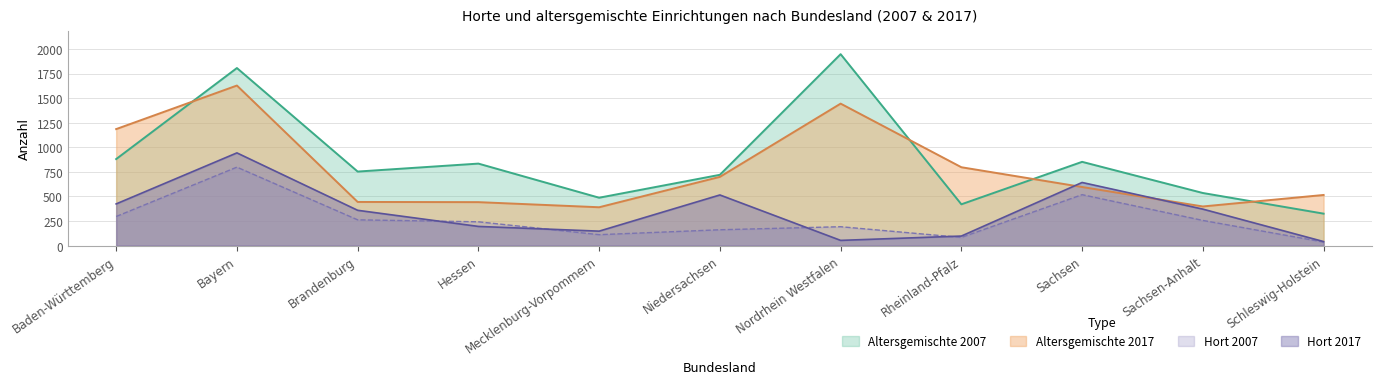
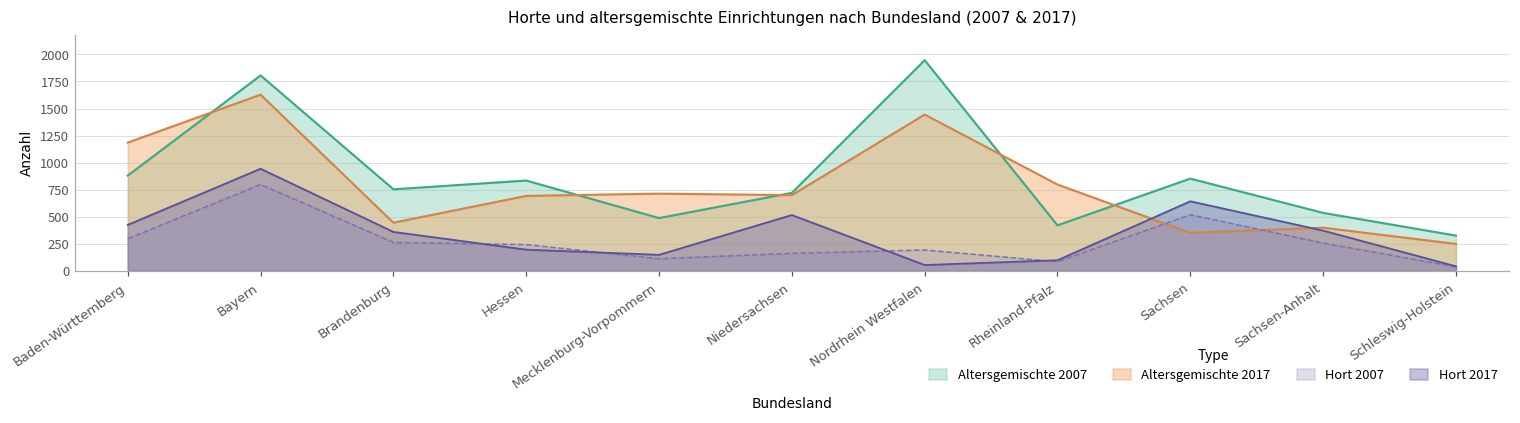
Altersgemischte 2017, Hessen: 400 -> 700
Altersgemischte 2017, Mecklenburg-Vorpommern: 400 -> 700
Altersgemischte 2017, Sachsen: 600 -> 400
Altersgemischte 2017, Schleswig-Holstein: 500 -> 200
